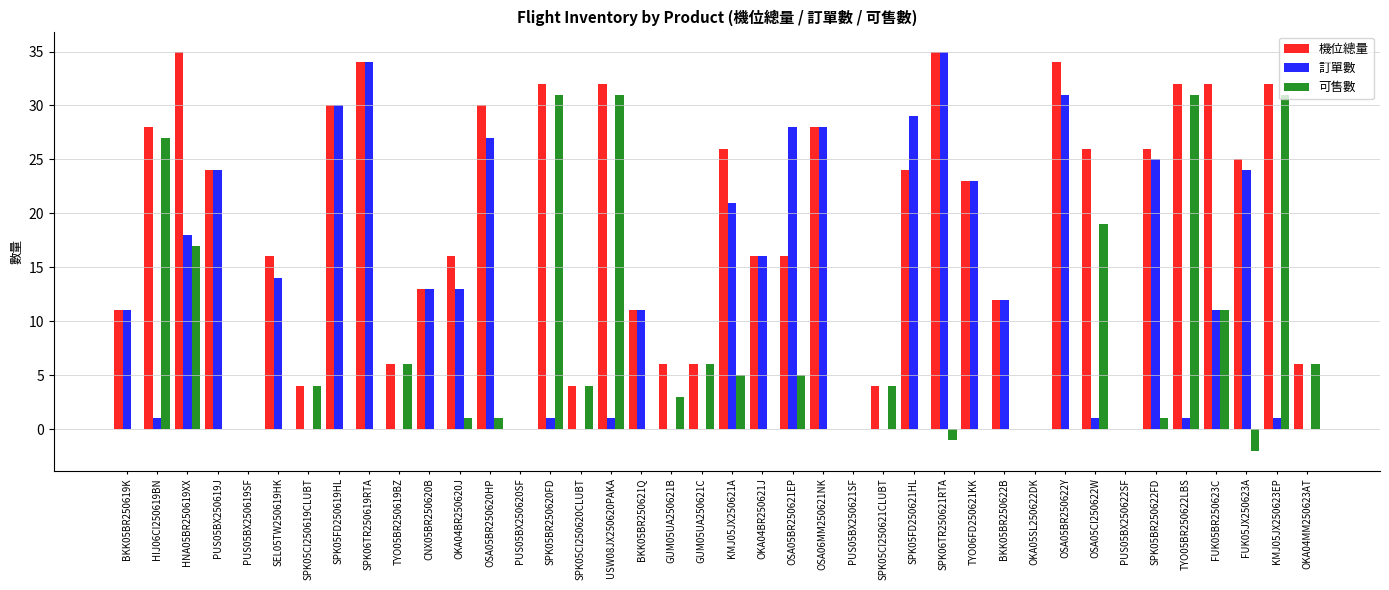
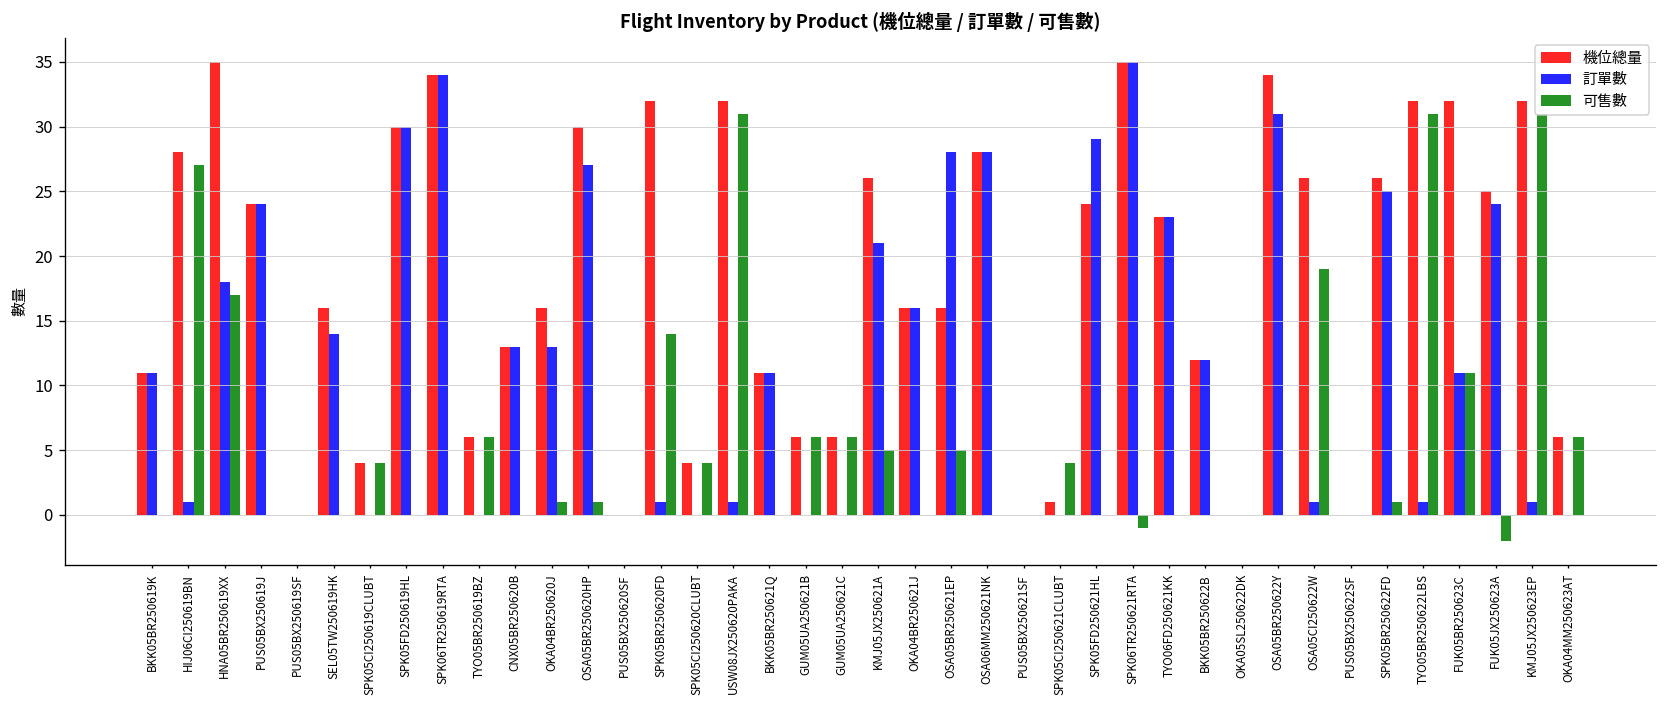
可售數, SPK05BR250620FD: 31 -> 14
可售數, GUM05UA250621B: 3 -> 6
機位總量, SPK05CI250621CLUBT: 4 -> 1
